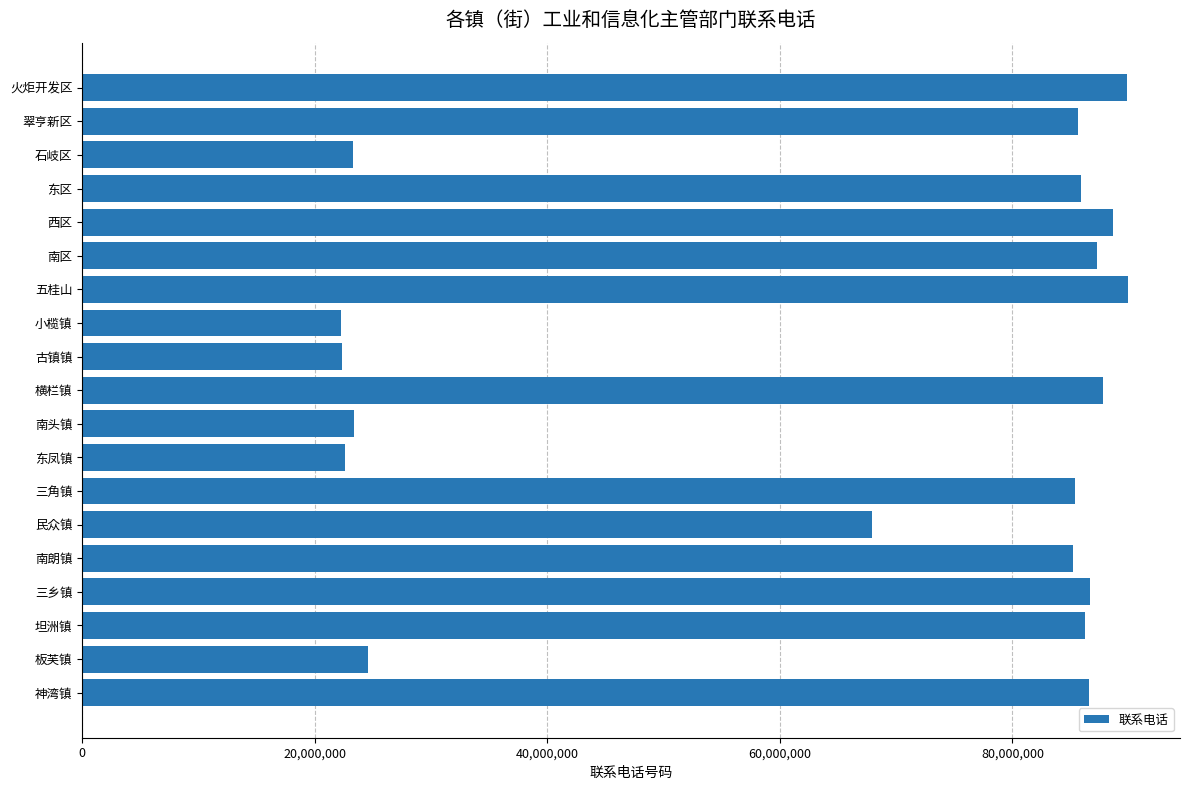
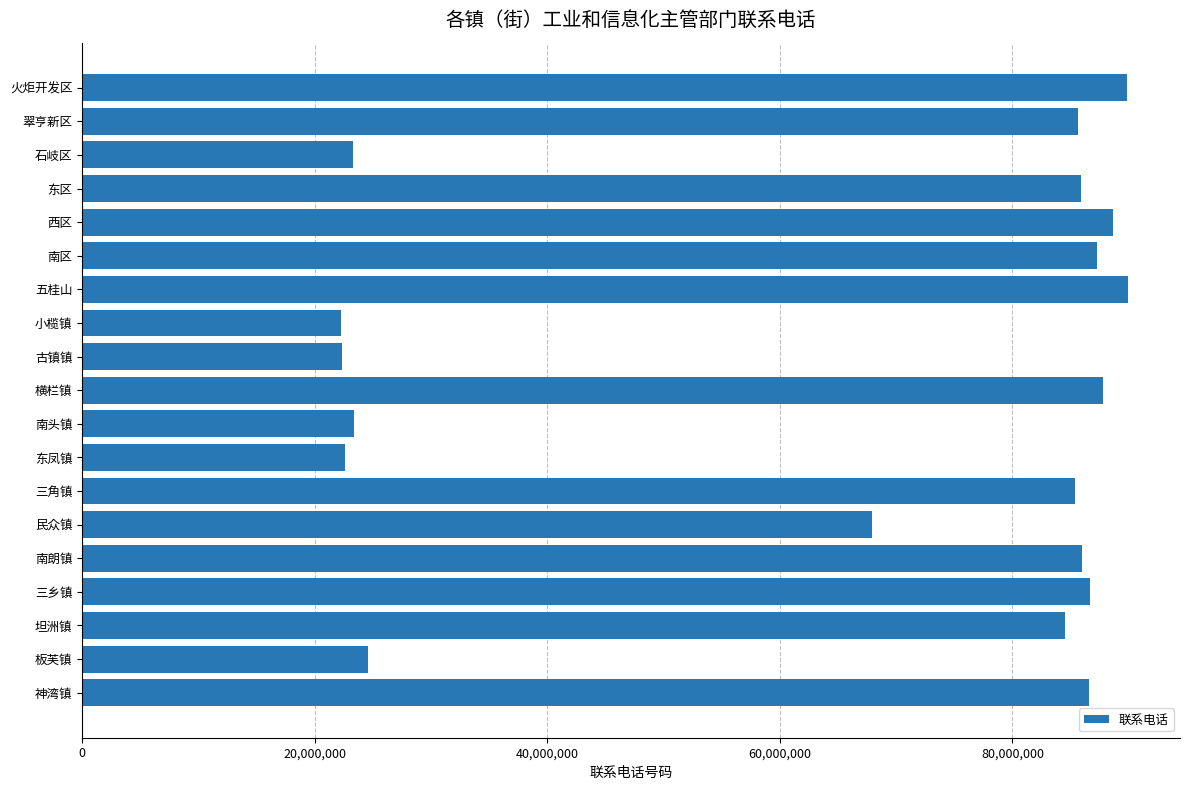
南朗镇: 85,200,000 -> 86,000,000
坦洲镇: 86,200,000 -> 84,500,000
